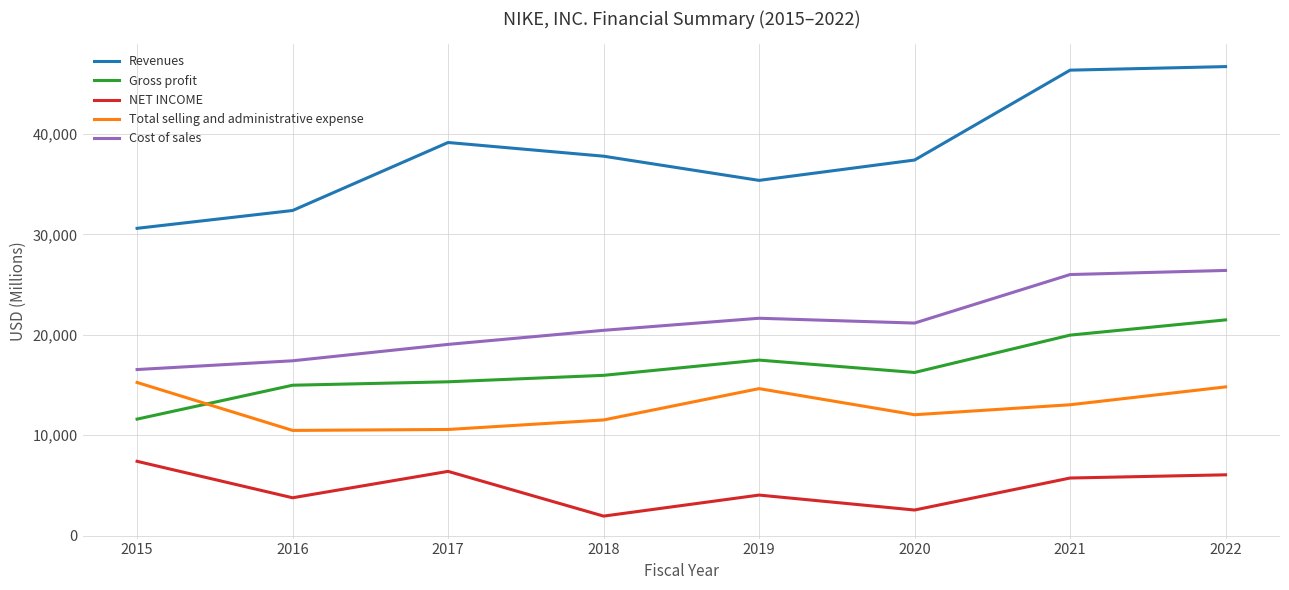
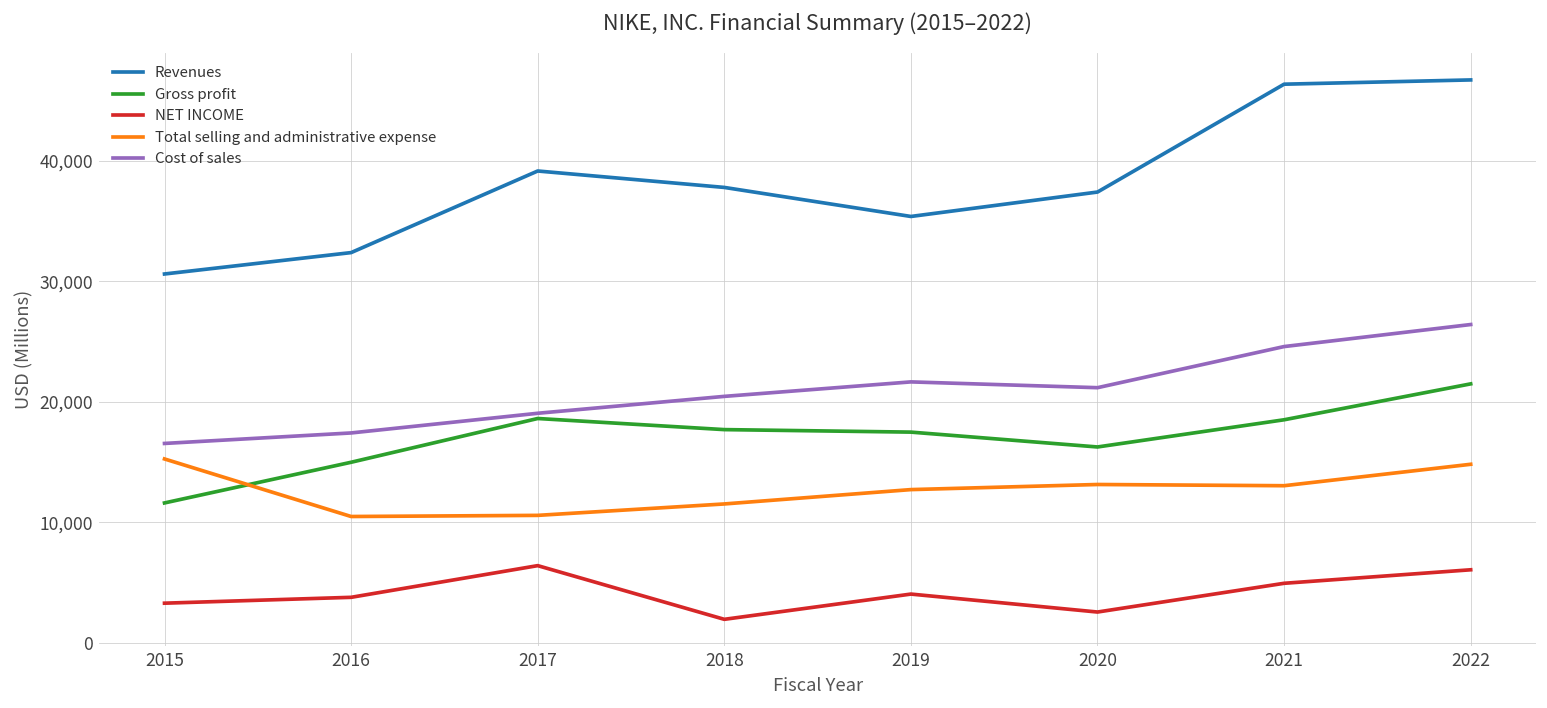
NET INCOME, 2015: 7,400 -> 3,300
Gross profit, 2017: 15,300 -> 18,600
Gross profit, 2018: 16,000 -> 17,700
Total selling and administrative expense, 2019: 14,600 -> 12,700
Total selling and administrative expense, 2020: 12,000 -> 13,100
Gross profit, 2021: 20,000 -> 18,500
NET INCOME, 2021: 5,700 -> 4,900
Cost of sales, 2021: 26,000 -> 24,600
